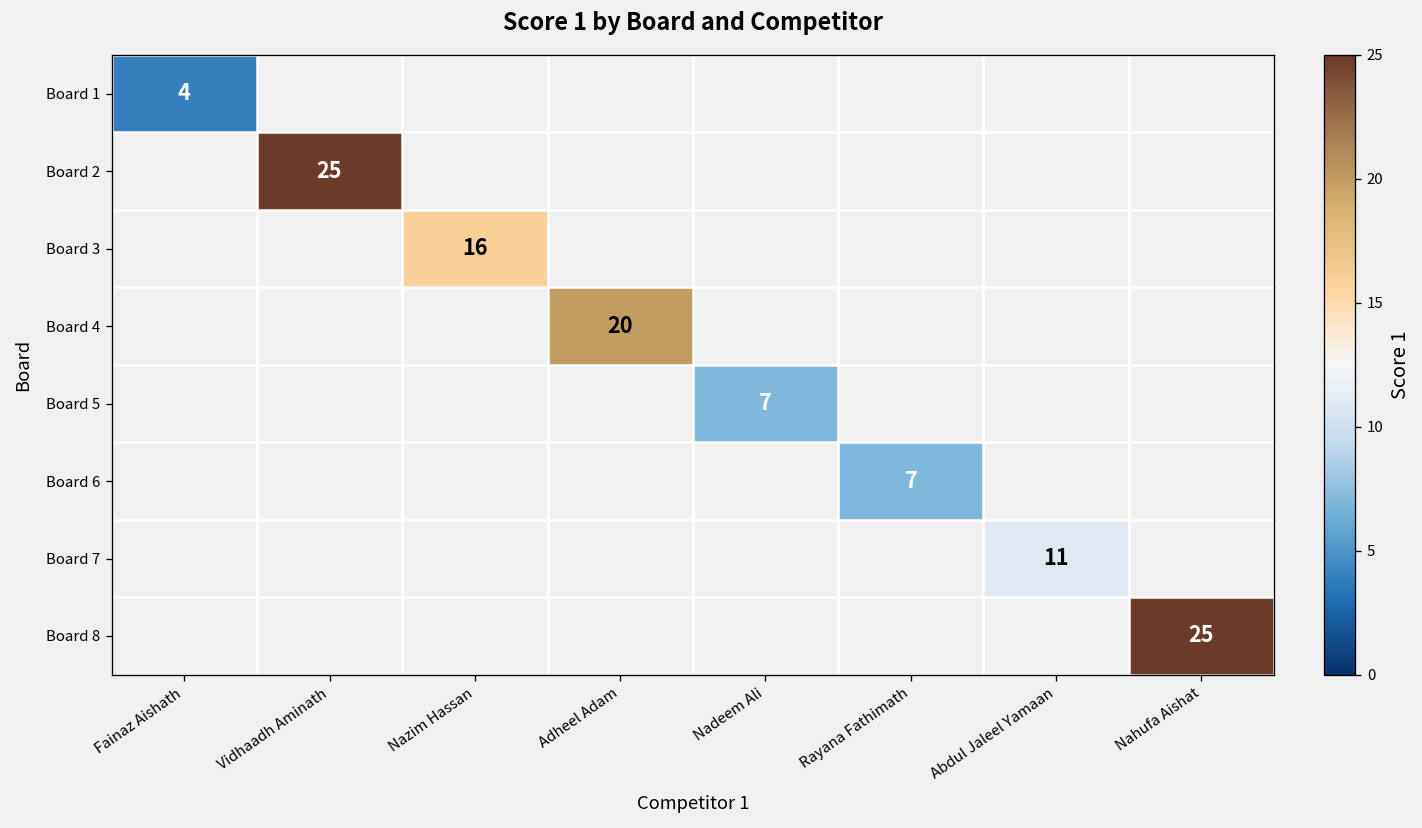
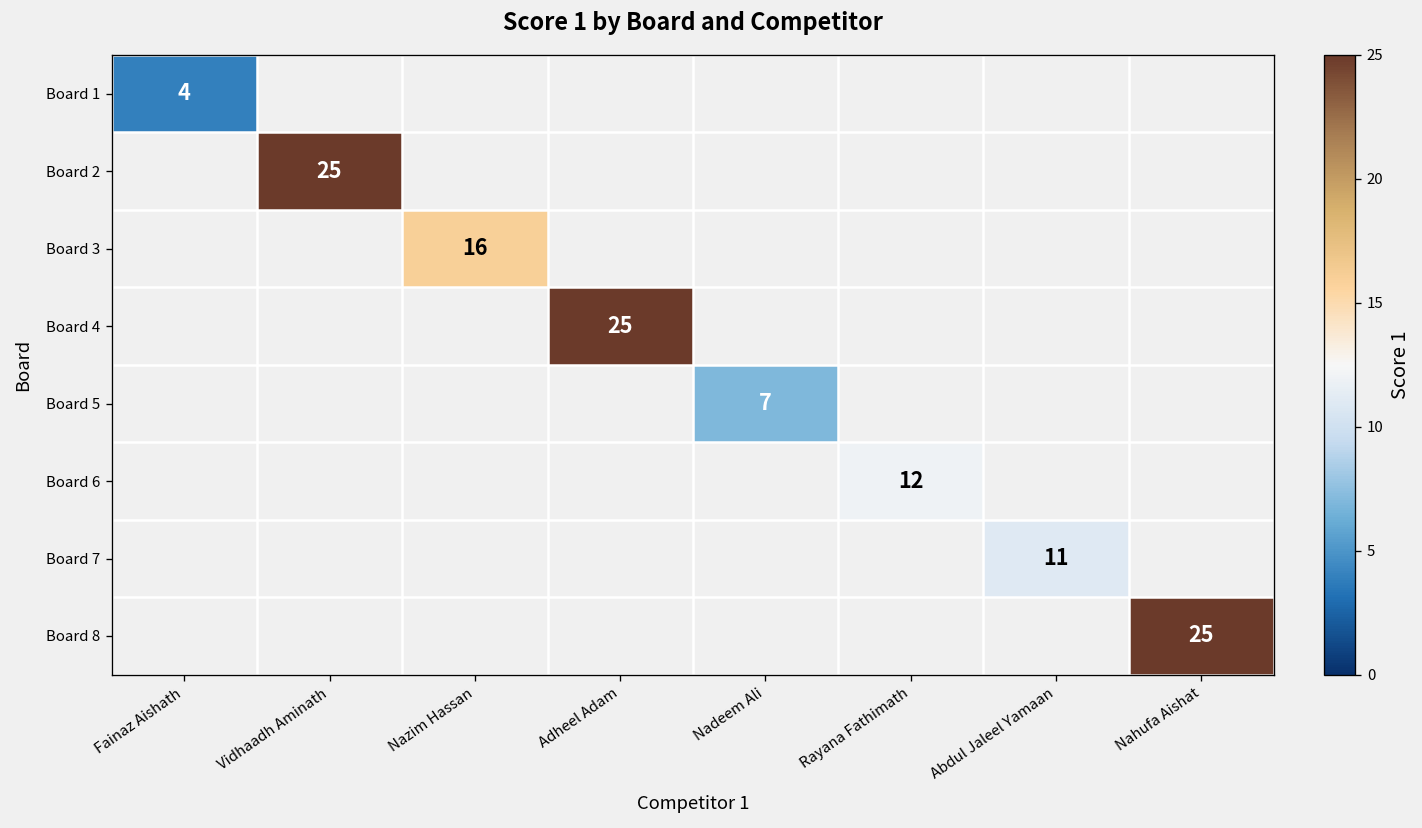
Board 4, Adheel Adam: 20 -> 25
Board 6, Rayana Fathimath: 7 -> 12
